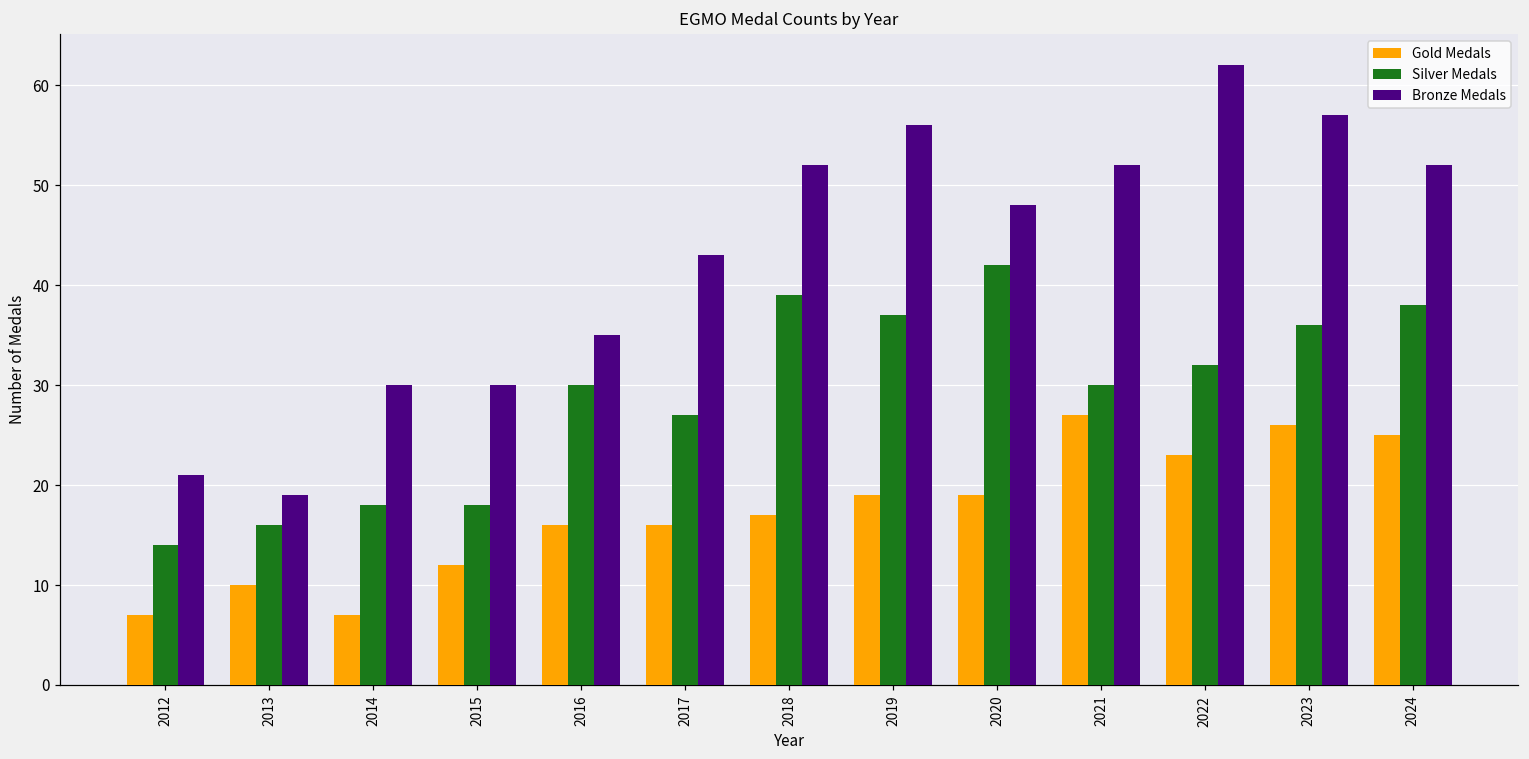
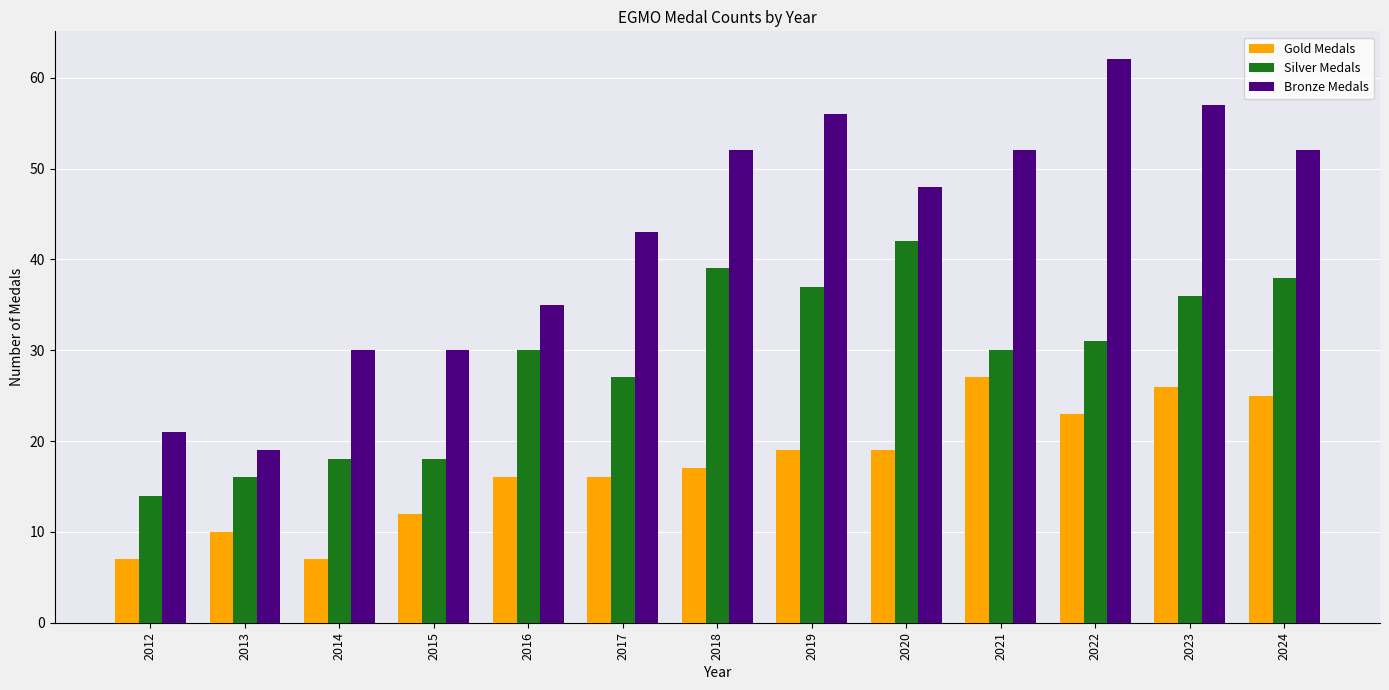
Silver Medals, 2022: 32 -> 31
